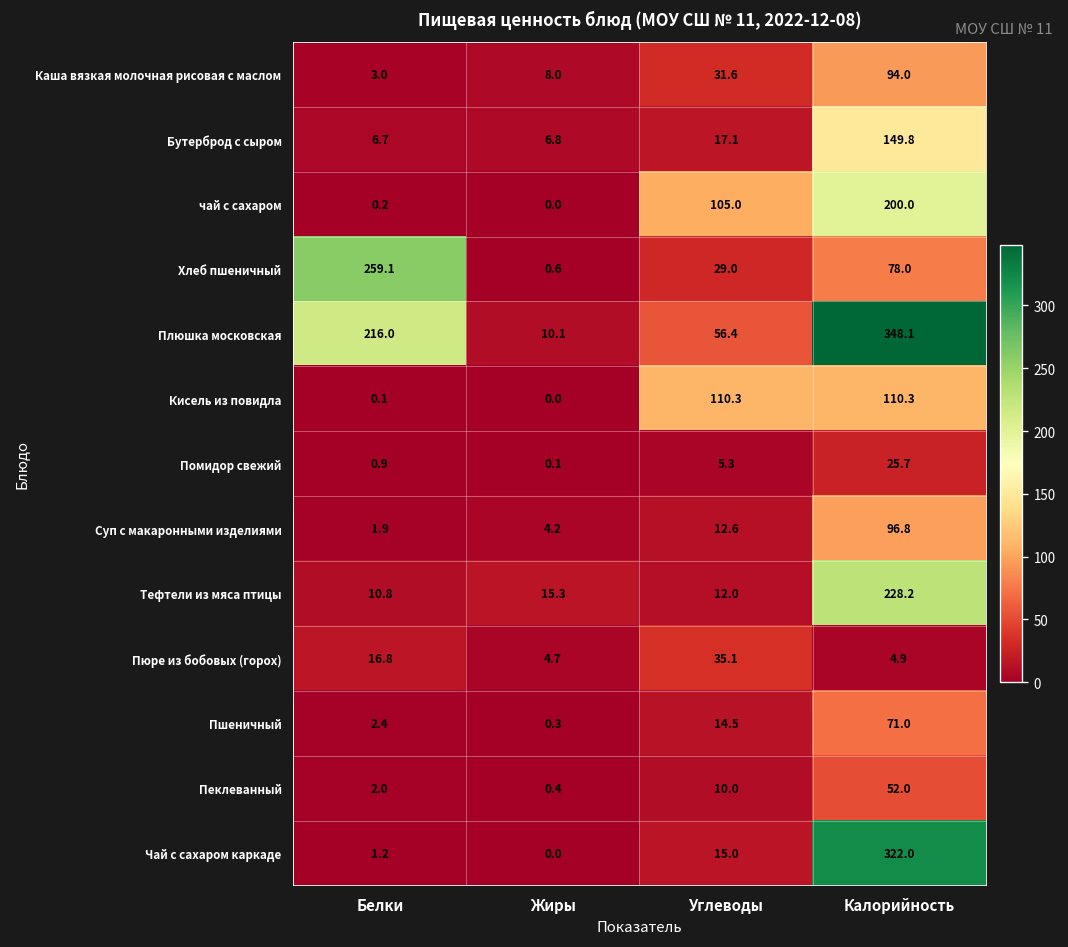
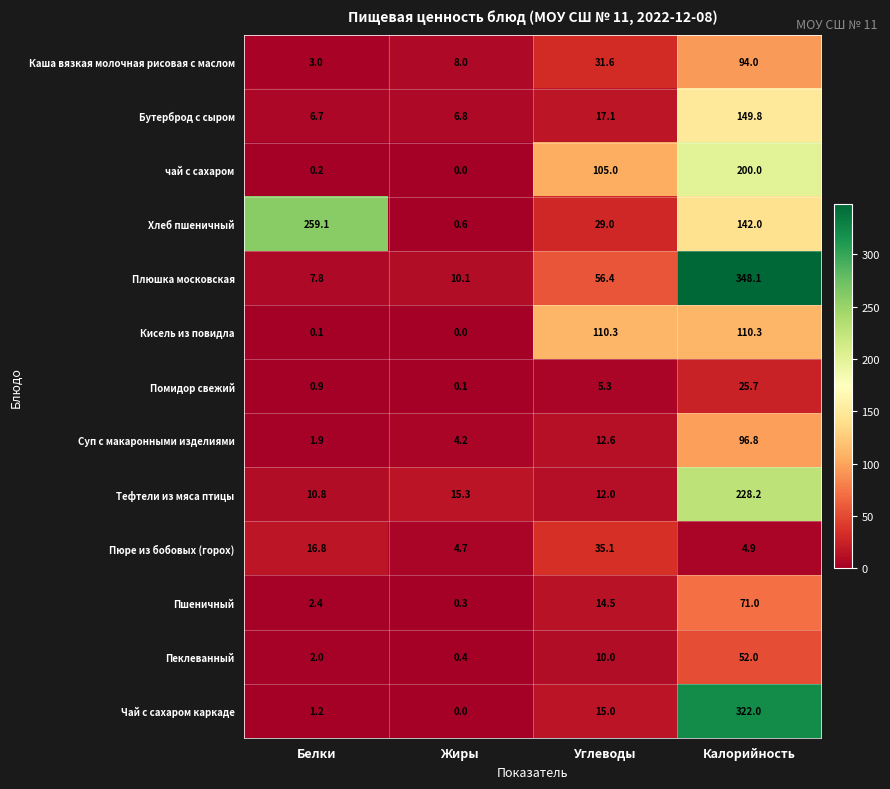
Хлеб пшеничный, Калорийность: 78.0 -> 142.0
Плюшка московская, Белки: 216.0 -> 7.8
